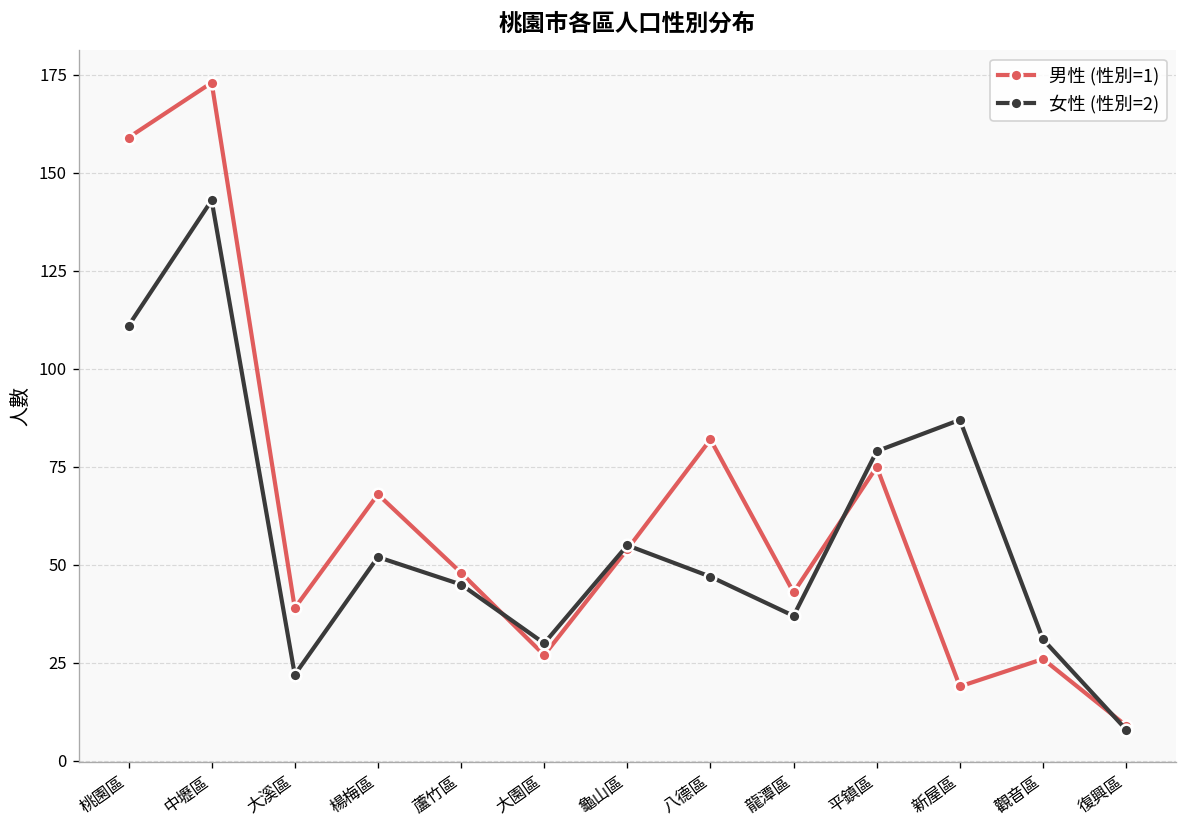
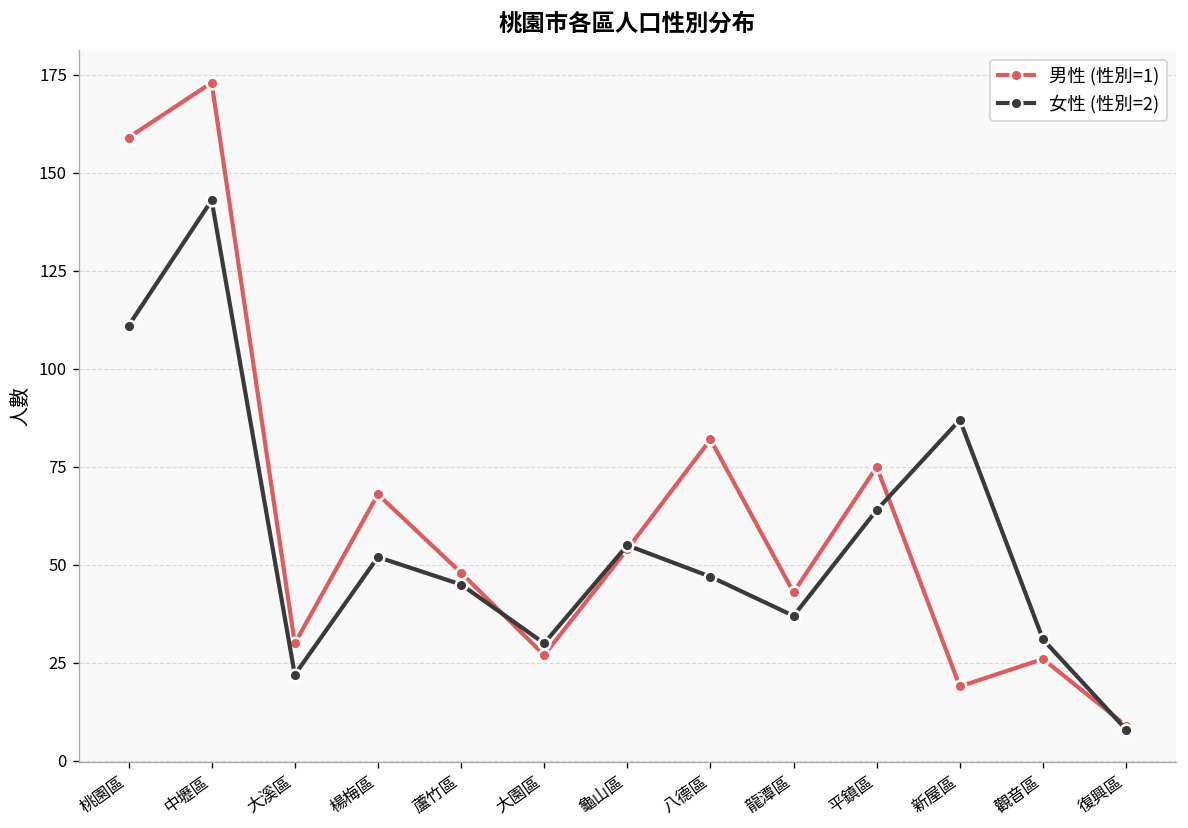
男性 (性別=1), 大溪區: 39 -> 30
女性 (性別=2), 平鎮區: 79 -> 64
